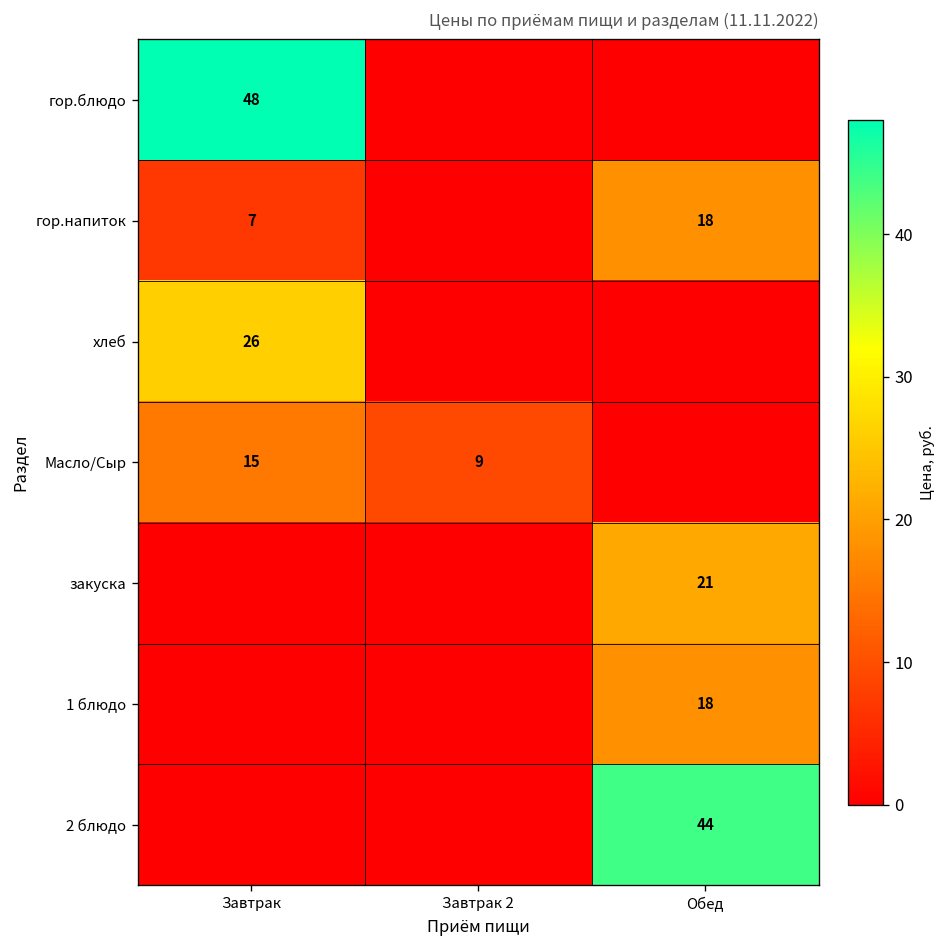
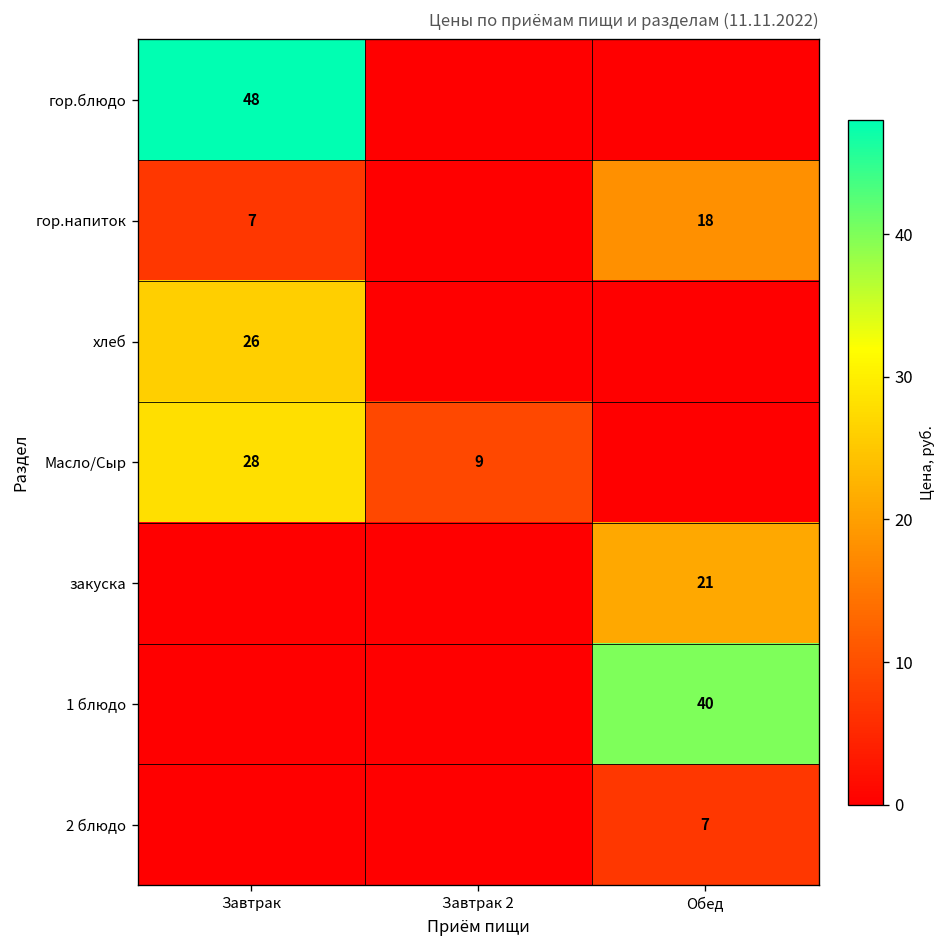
Масло/Сыр, Завтрак: 15 -> 28
1 блюдо, Обед: 18 -> 40
2 блюдо, Обед: 44 -> 7
